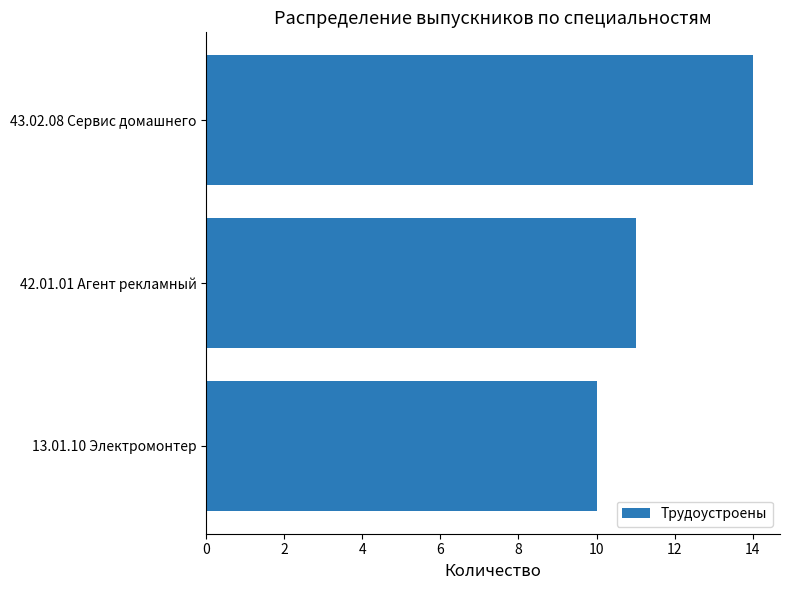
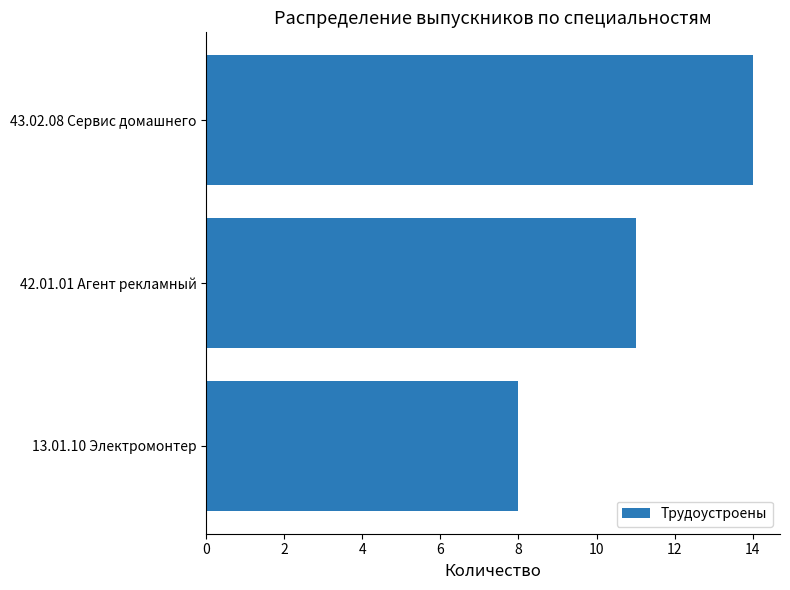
13.01.10 Электромонтер: 10 -> 8
